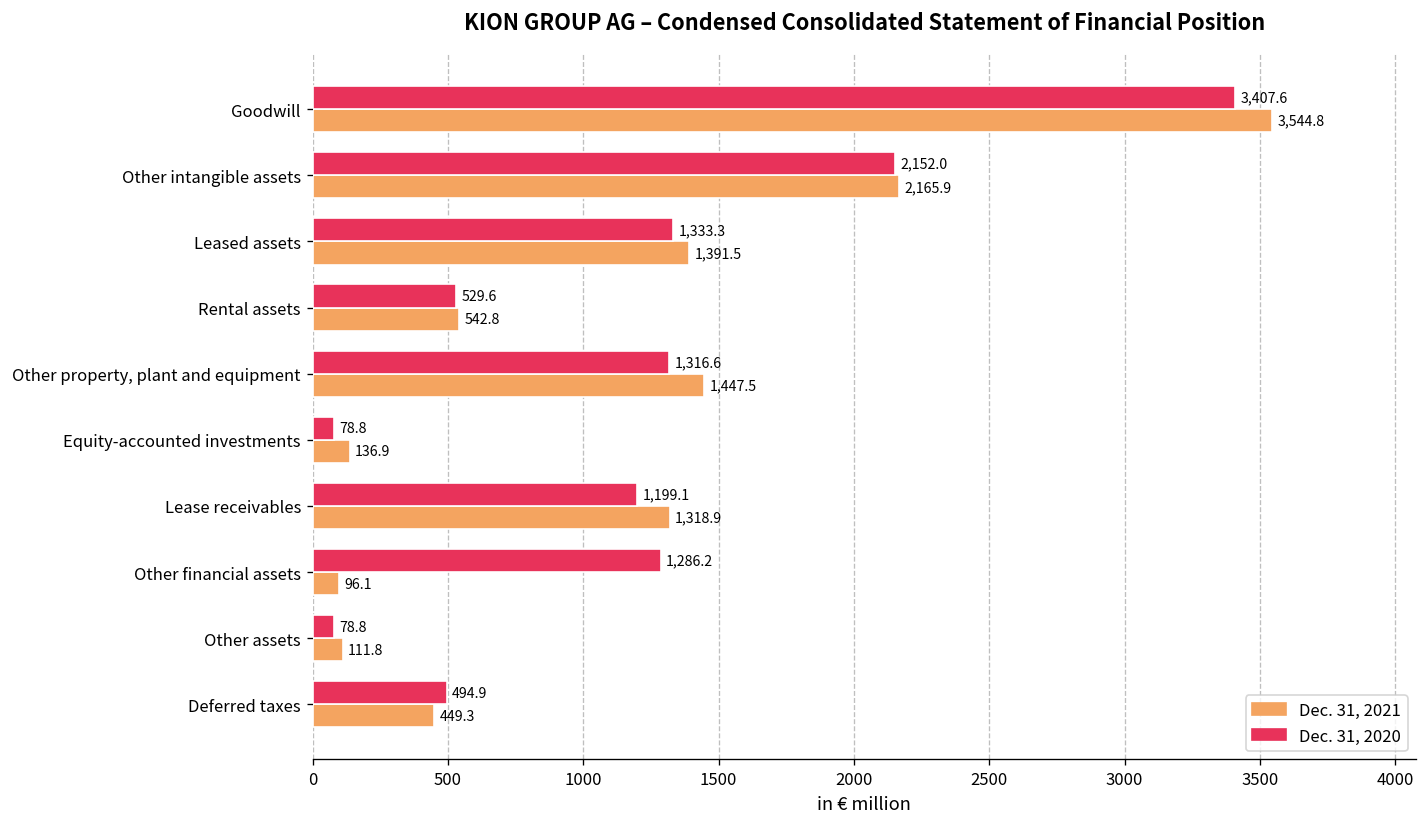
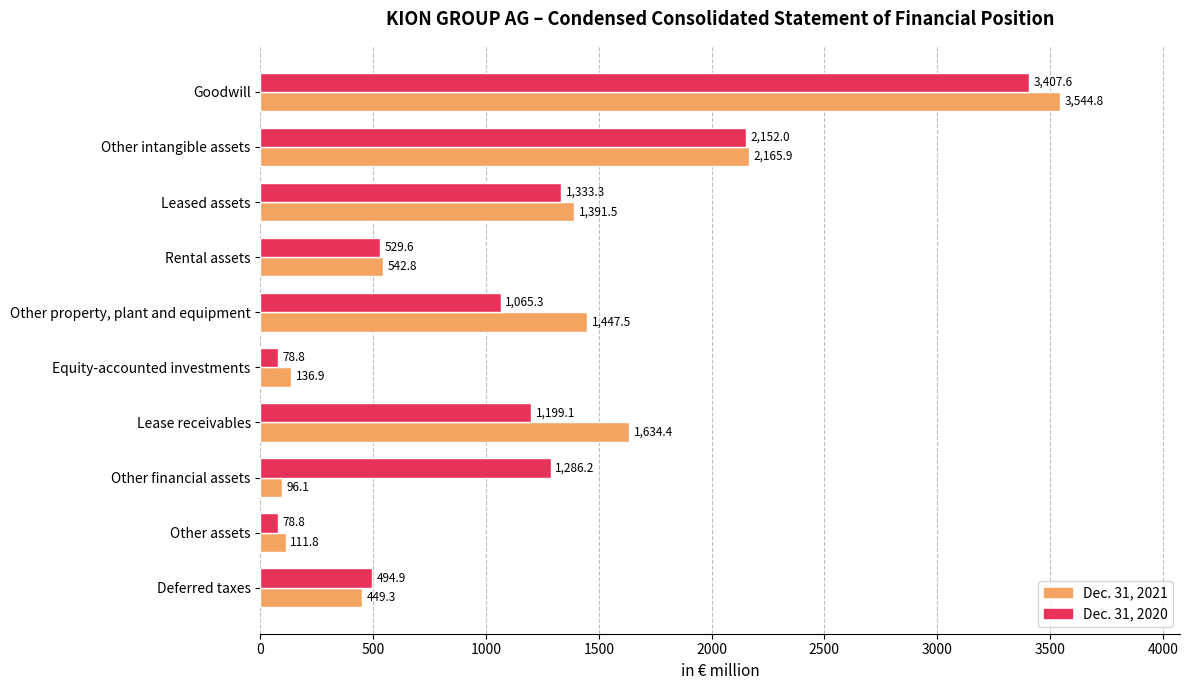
Dec. 31, 2020, Other property, plant and equipment: 1,316.6 -> 1,065.3
Dec. 31, 2021, Lease receivables: 1,318.9 -> 1,634.4
